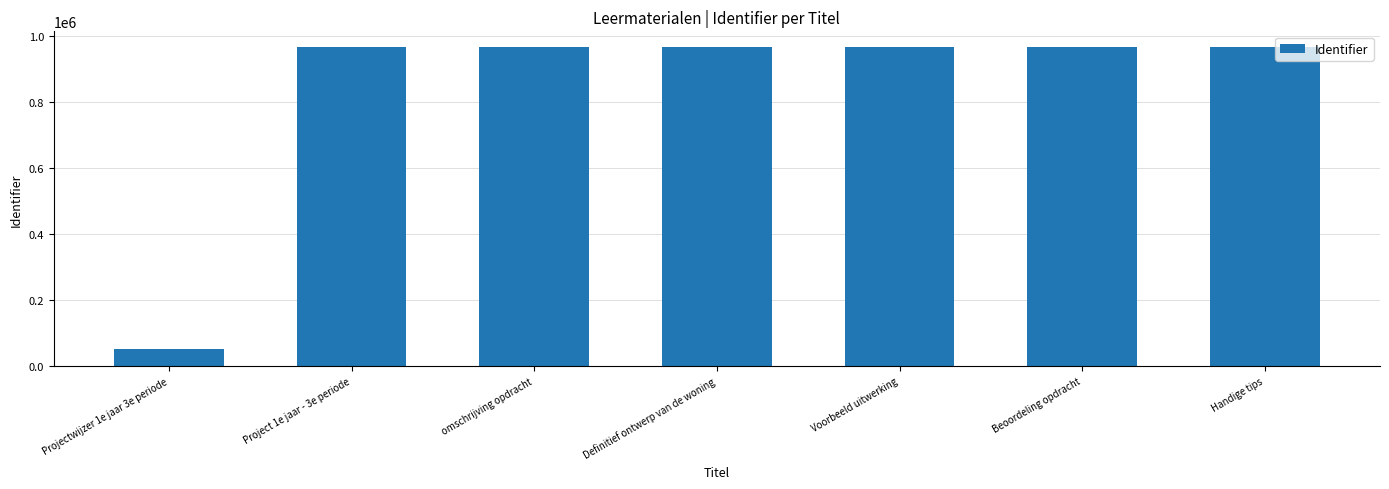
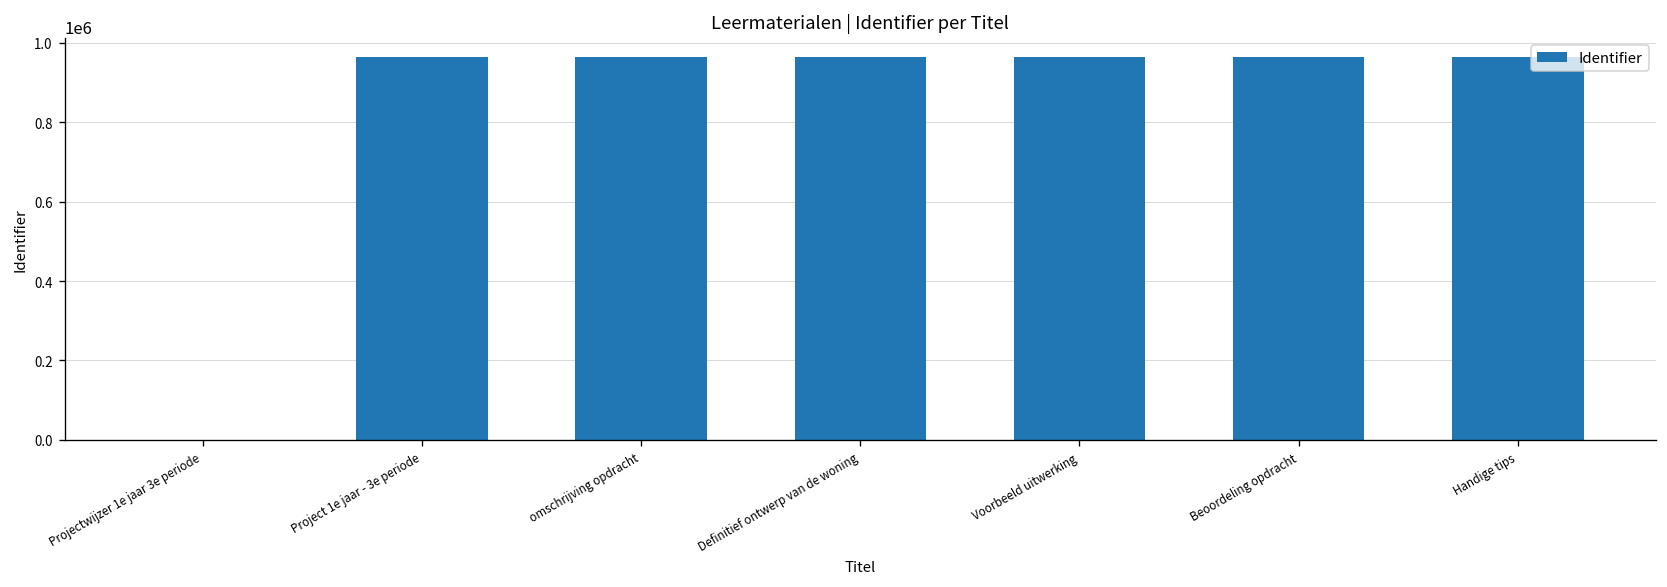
Projectwijzer 1e jaar 3e periode: 50000 -> 0
